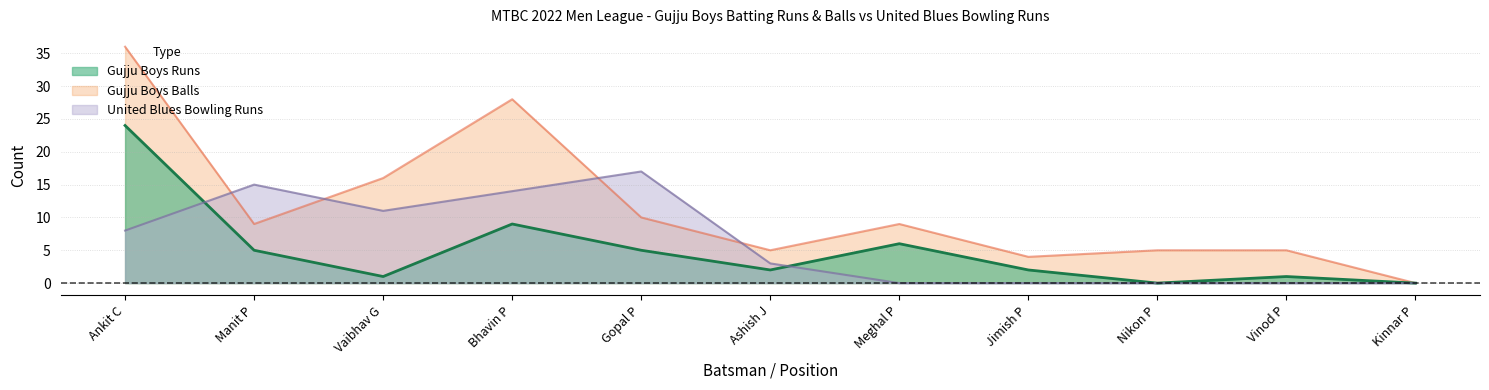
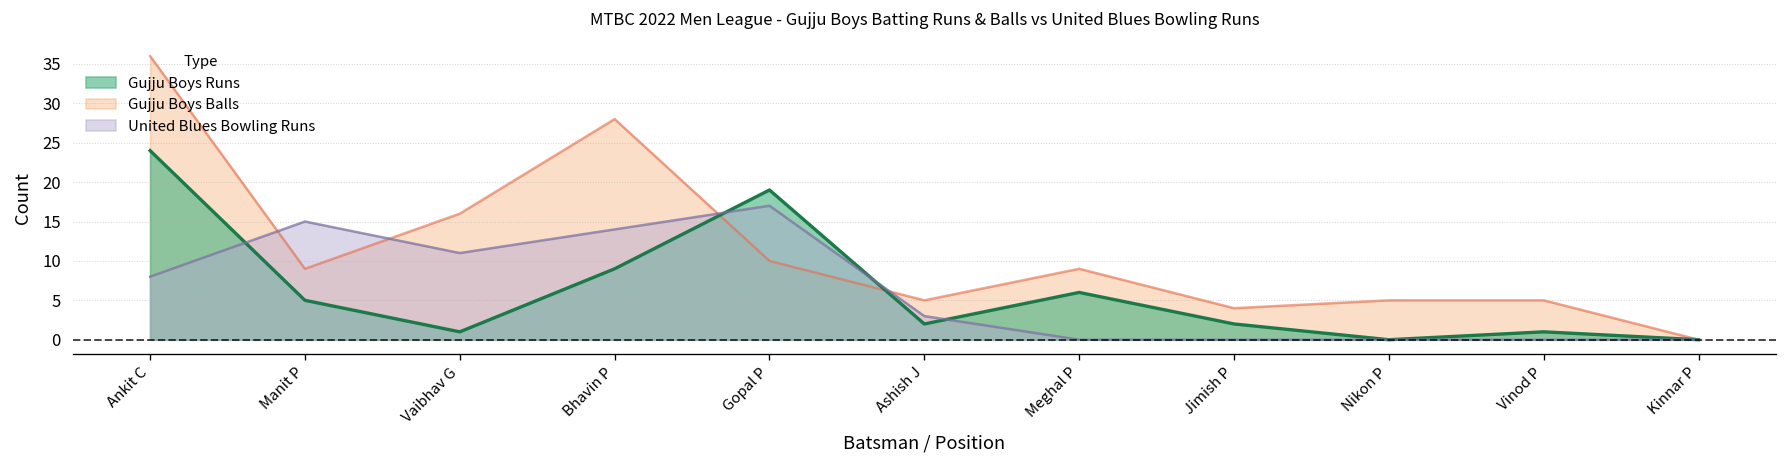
Gujju Boys Runs, Gopal P: 5 -> 19
